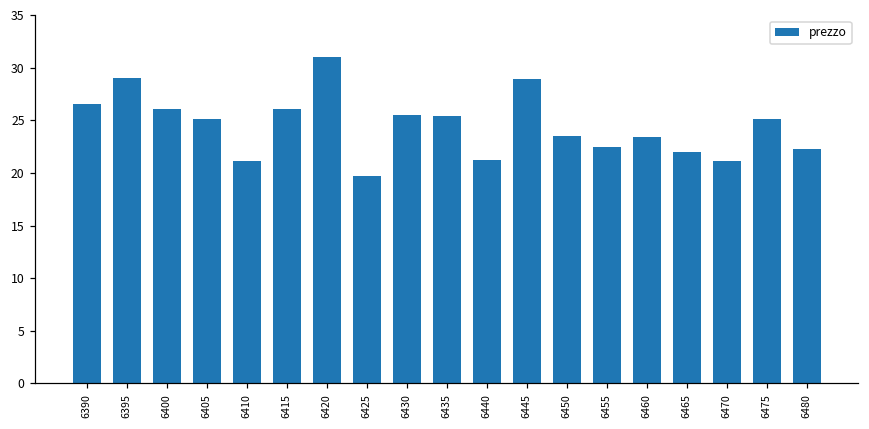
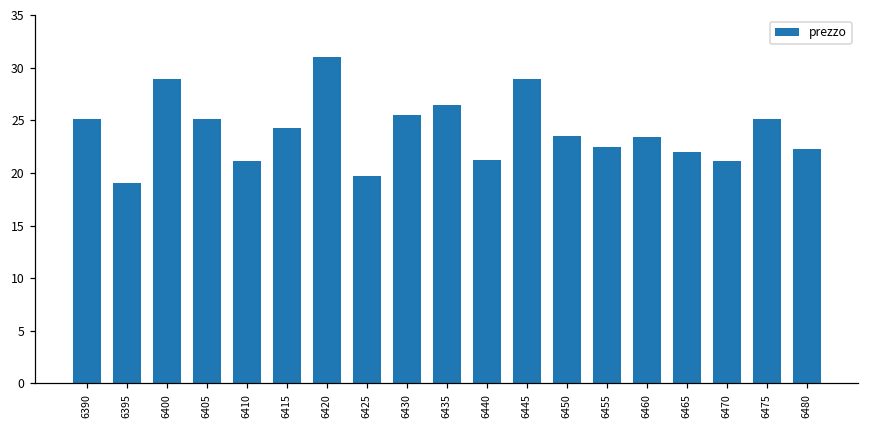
6390: 27 -> 25
6395: 29 -> 19
6400: 26 -> 29
6415: 26 -> 24
6435: 25 -> 27
